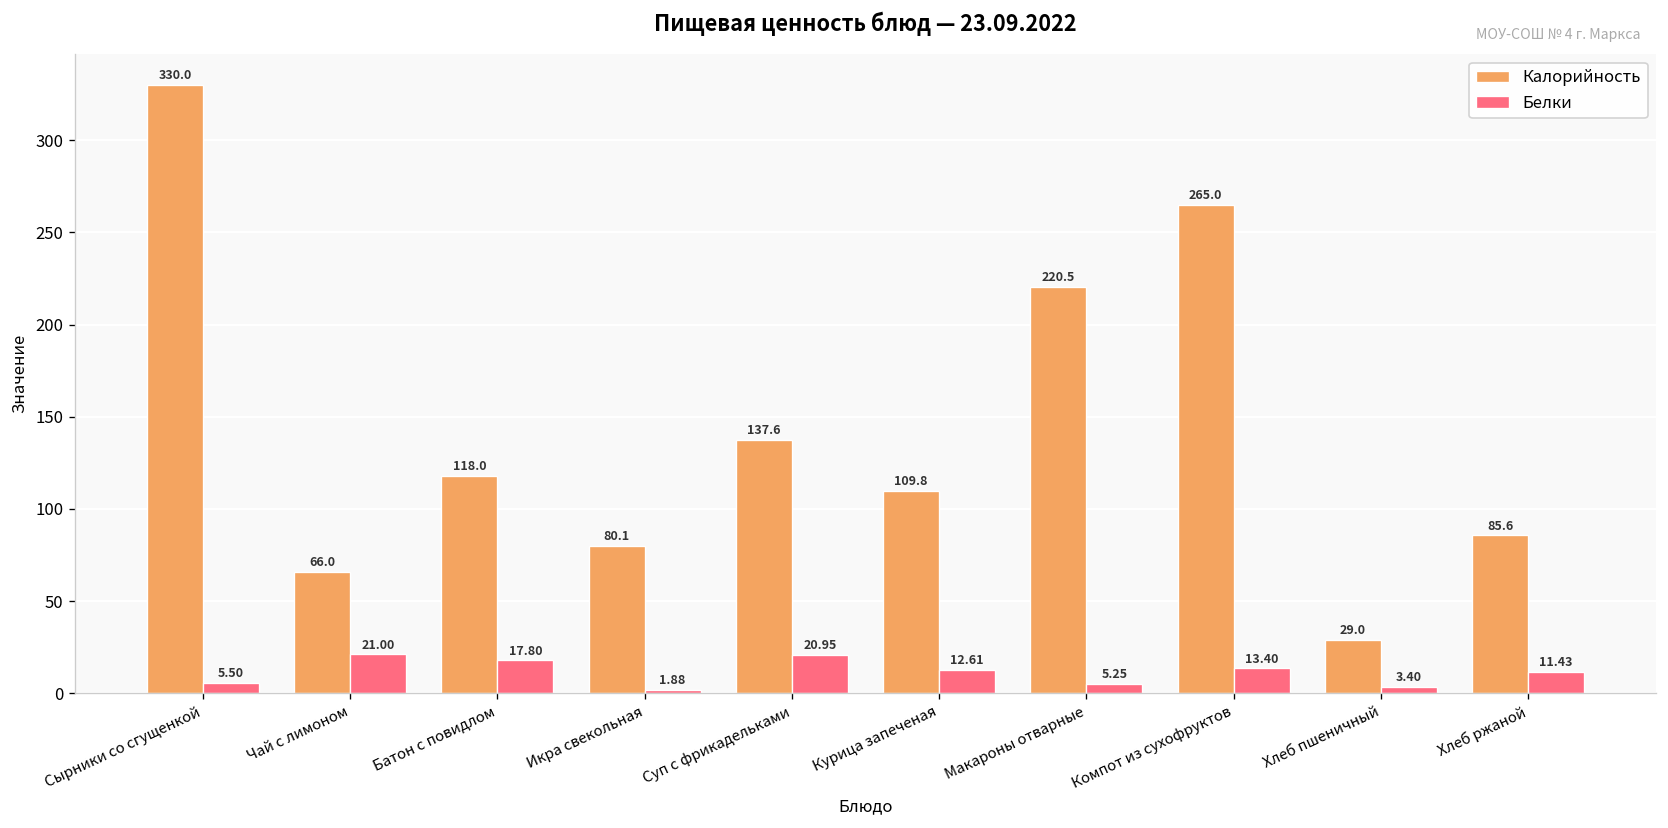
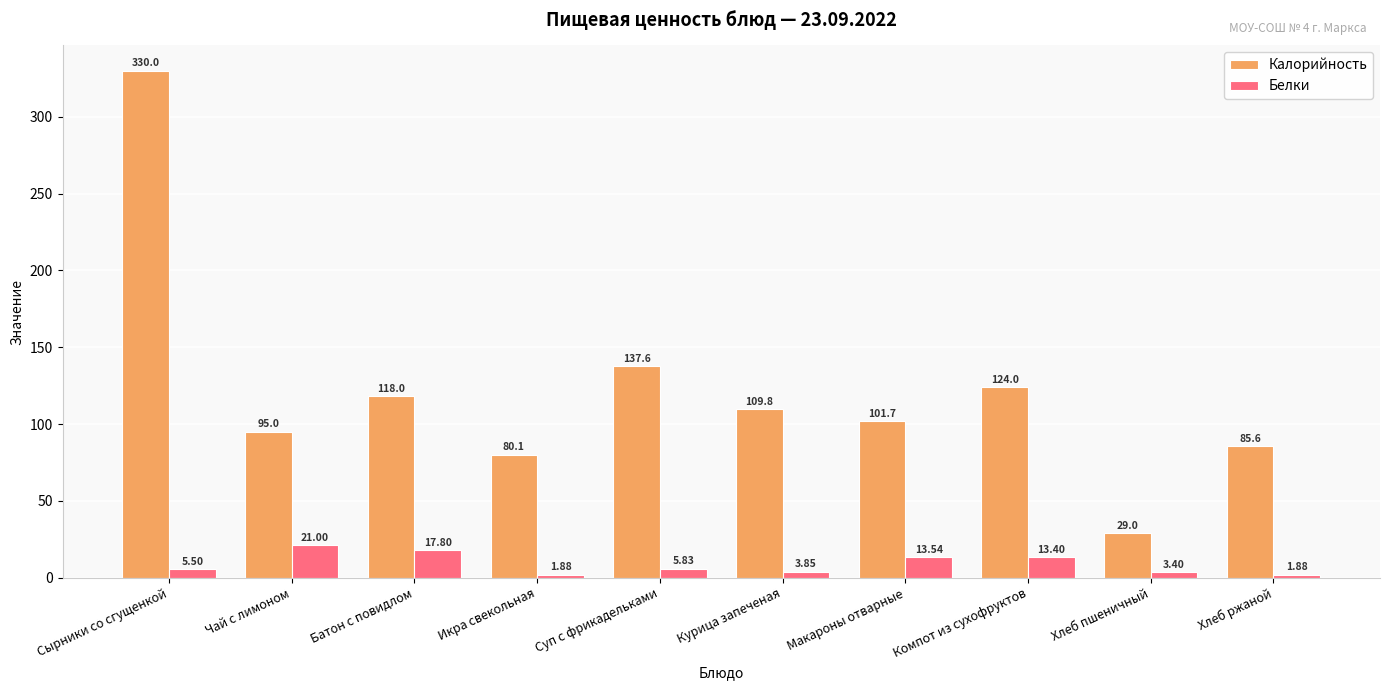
Калорийность, Чай с лимоном: 66.0 -> 95.0
Белки, Суп с фрикадельками: 20.95 -> 5.83
Белки, Курица запеченая: 12.61 -> 3.85
Калорийность, Макароны отварные: 220.5 -> 101.7
Белки, Макароны отварные: 5.25 -> 13.54
Калорийность, Компот из сухофруктов: 265.0 -> 124.0
Белки, Хлеб ржаной: 11.43 -> 1.88
